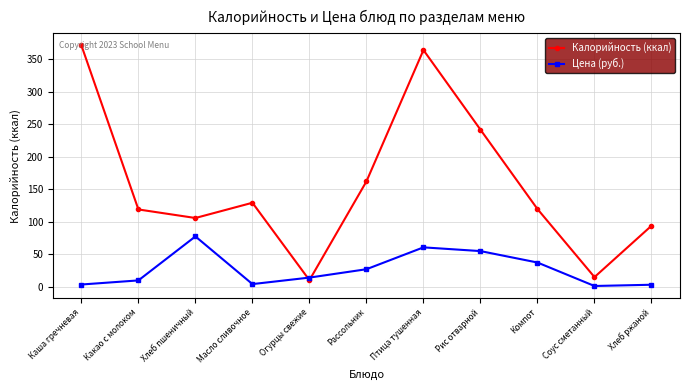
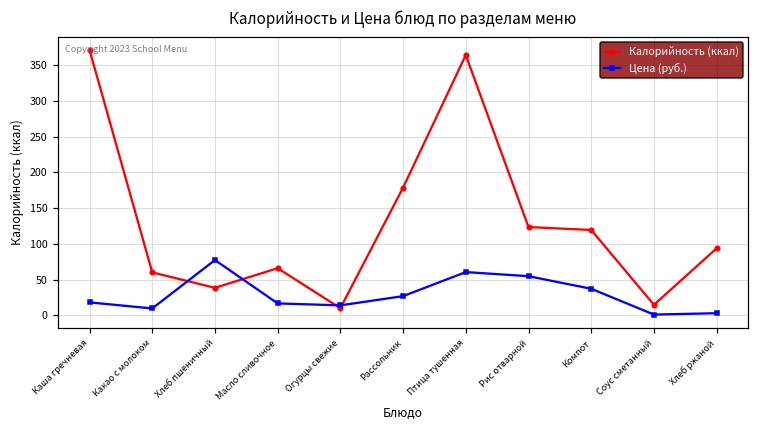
Цена (руб.), Каша гречневая: 0 -> 20
Калорийность (ккал), Какао с молоком: 120 -> 60
Калорийность (ккал), Хлеб пшеничный: 110 -> 40
Калорийность (ккал), Масло сливочное: 130 -> 70
Цена (руб.), Масло сливочное: 0 -> 20
Калорийность (ккал), Рассольник: 160 -> 180
Калорийность (ккал), Рис отварной: 240 -> 120
